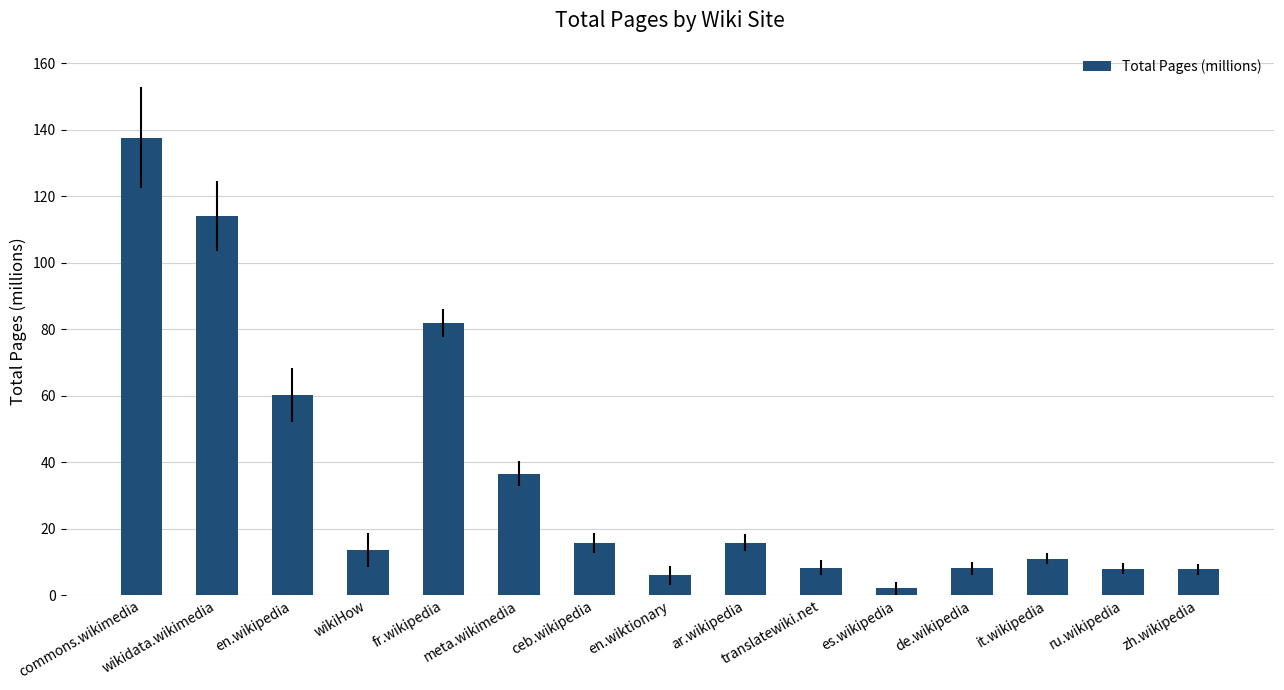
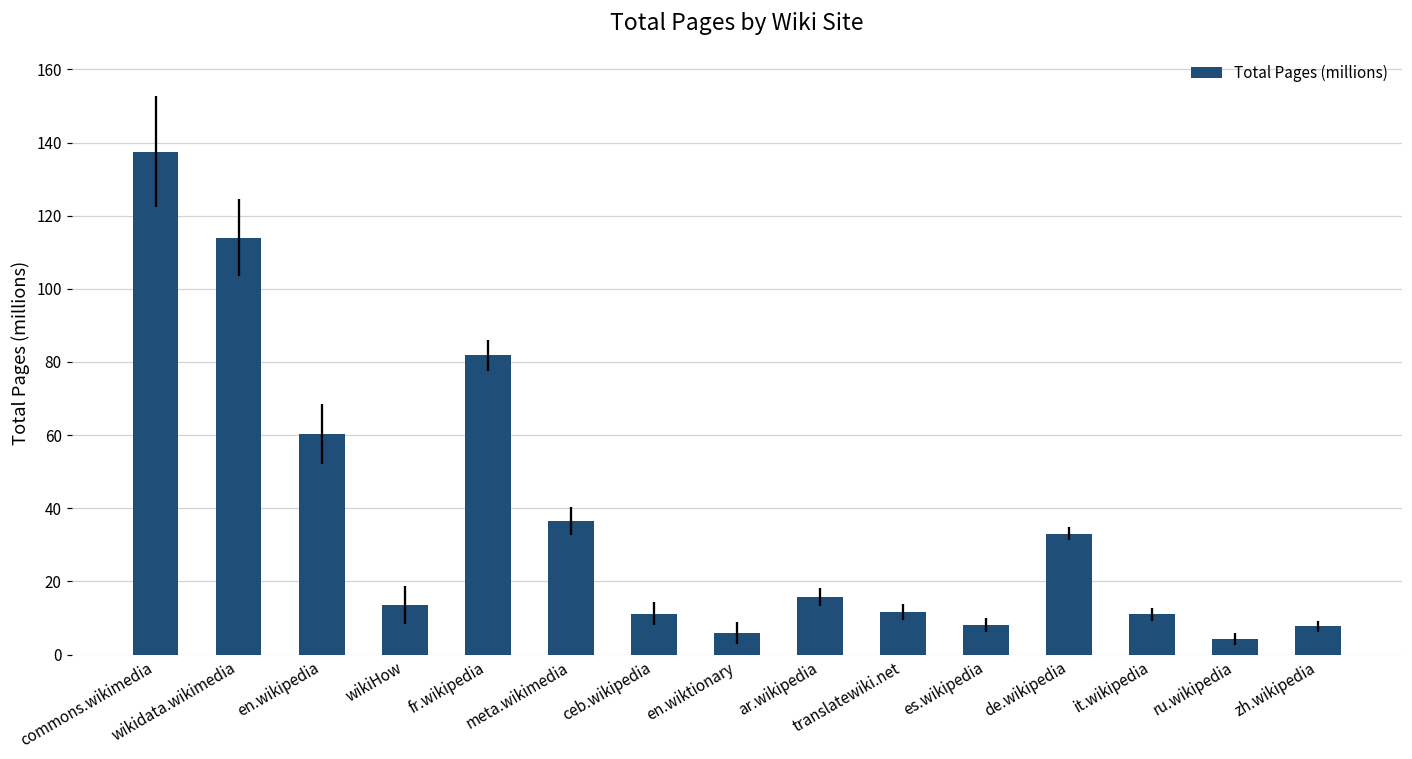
ceb.wikipedia: 16 -> 11
translatewiki.net: 8 -> 12
es.wikipedia: 2 -> 8
de.wikipedia: 8 -> 33
ru.wikipedia: 8 -> 4
